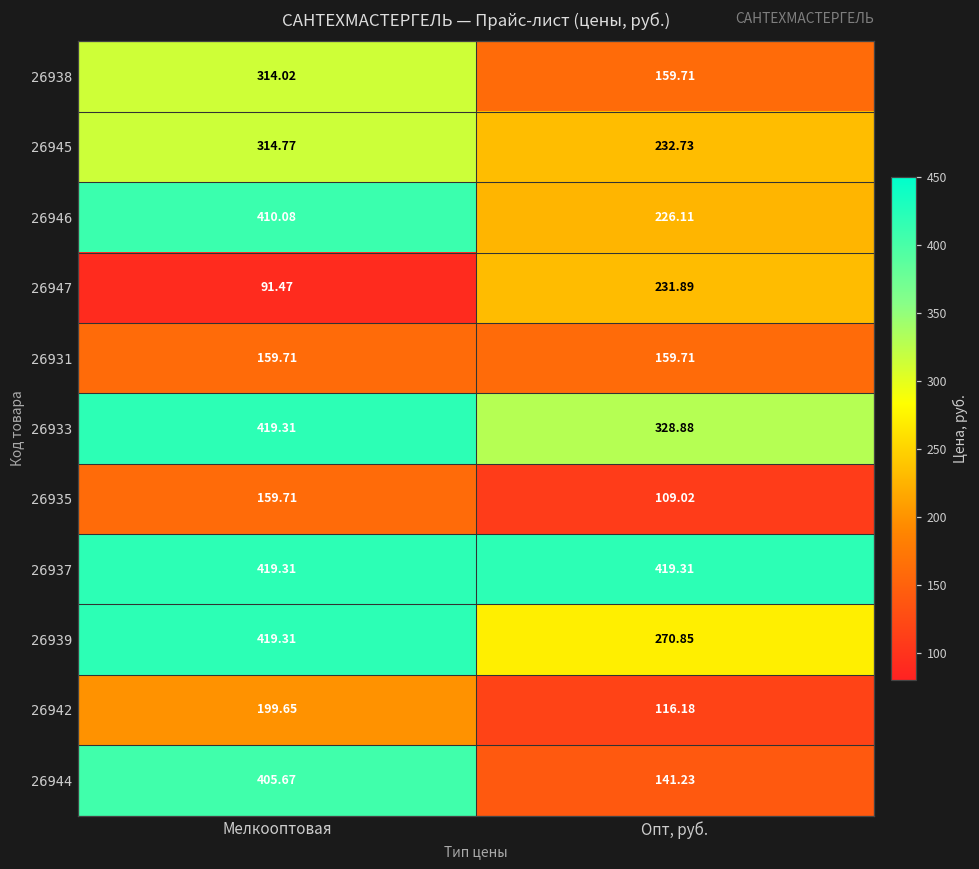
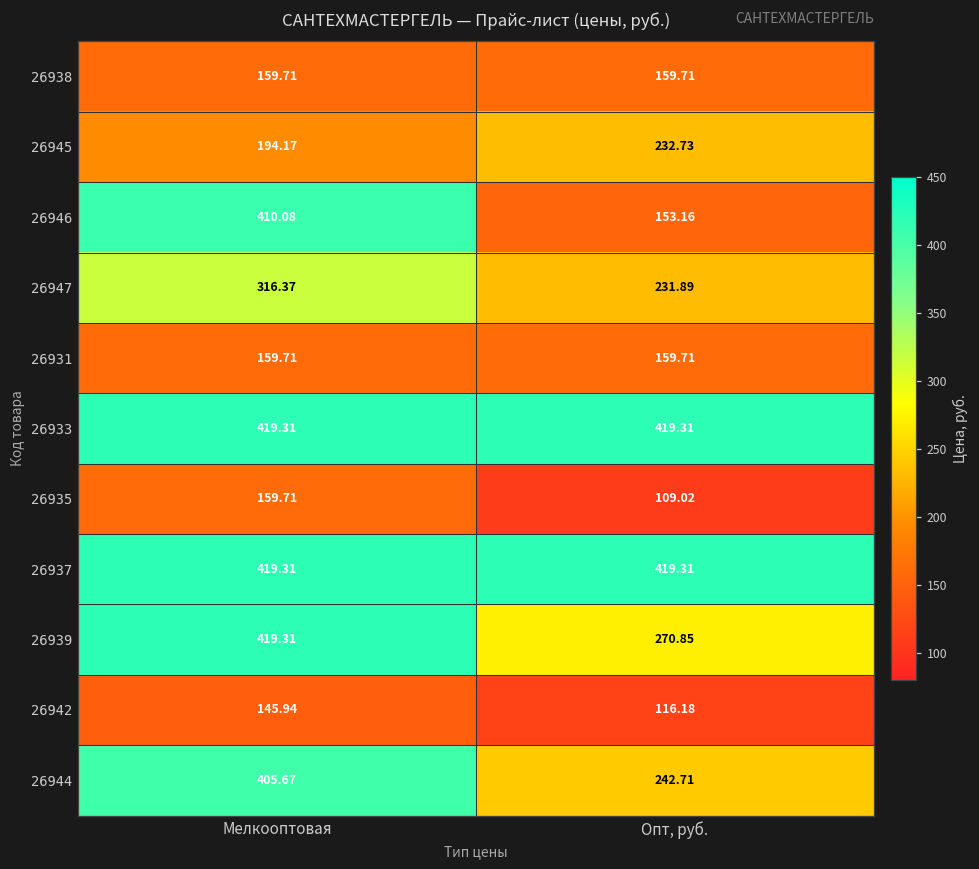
26938, Мелкооптовая: 314.02 -> 159.71
26945, Мелкооптовая: 314.77 -> 194.17
26946, Опт, руб.: 226.11 -> 153.16
26947, Мелкооптовая: 91.47 -> 316.37
26933, Опт, руб.: 328.88 -> 419.31
26942, Мелкооптовая: 199.65 -> 145.94
26944, Опт, руб.: 141.23 -> 242.71
